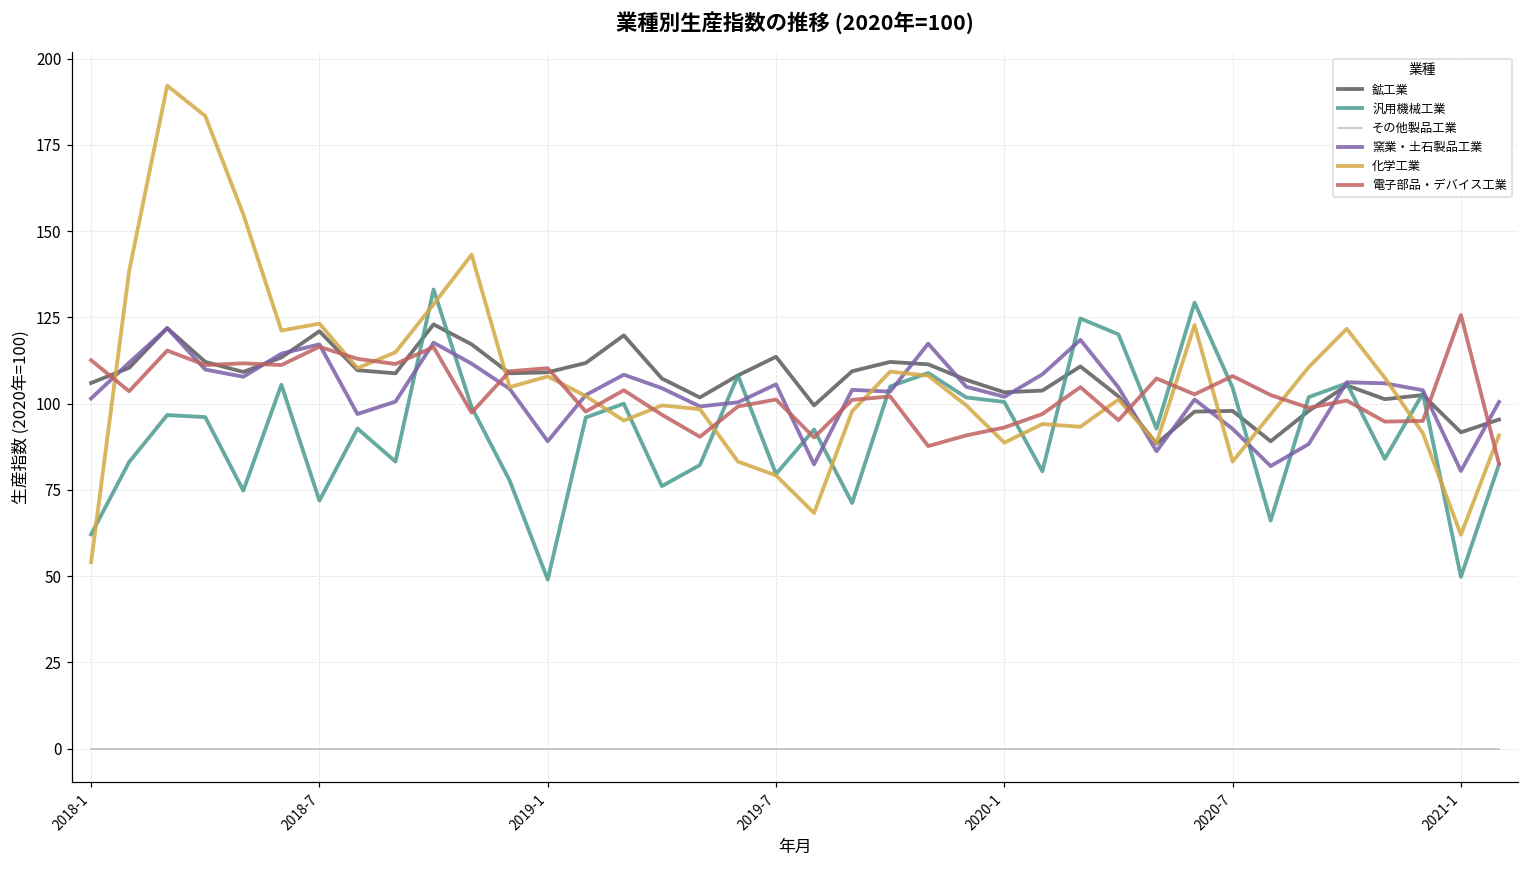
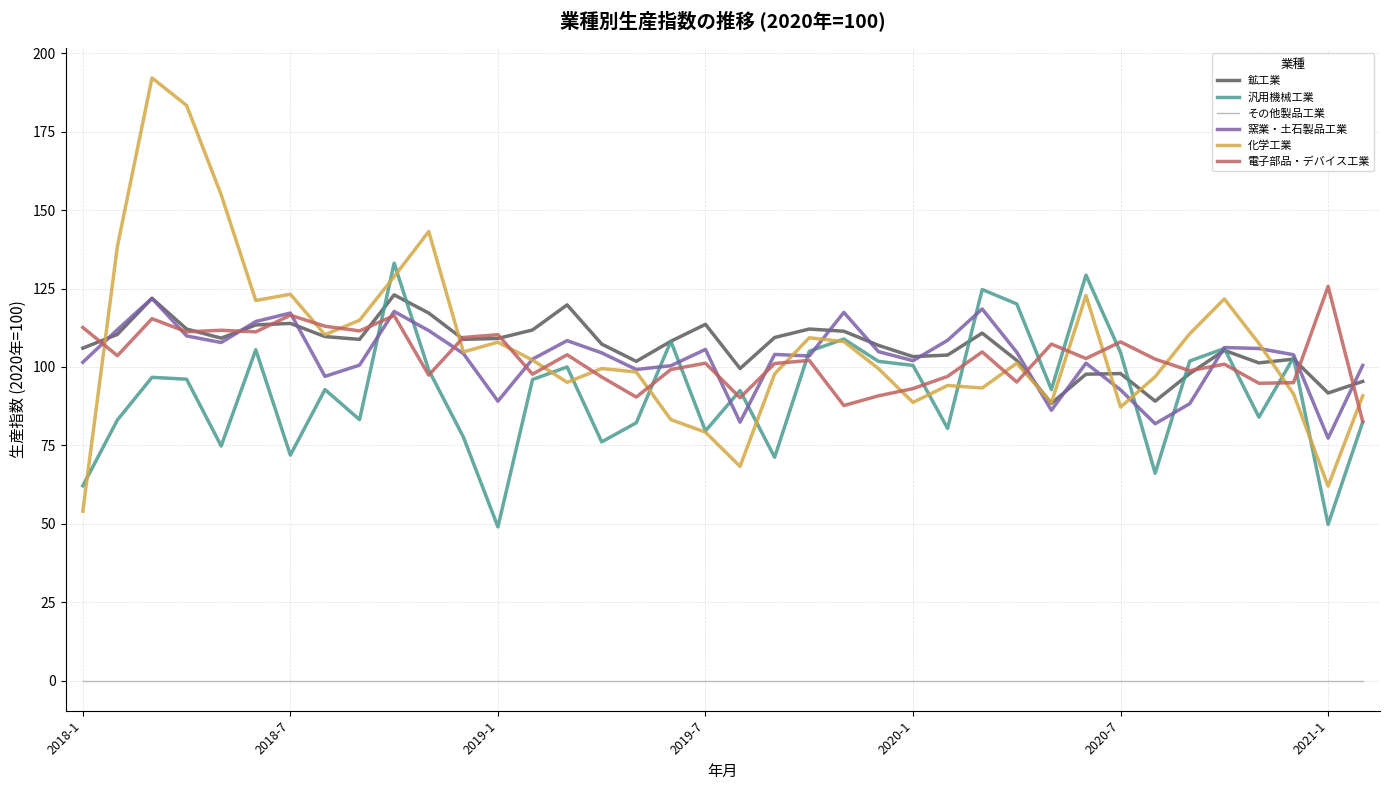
鉱工業, 2018-7: 121 -> 114
化学工業, 2020-7: 83 -> 87
窯業・土石製品工業, 2021-1: 81 -> 77
